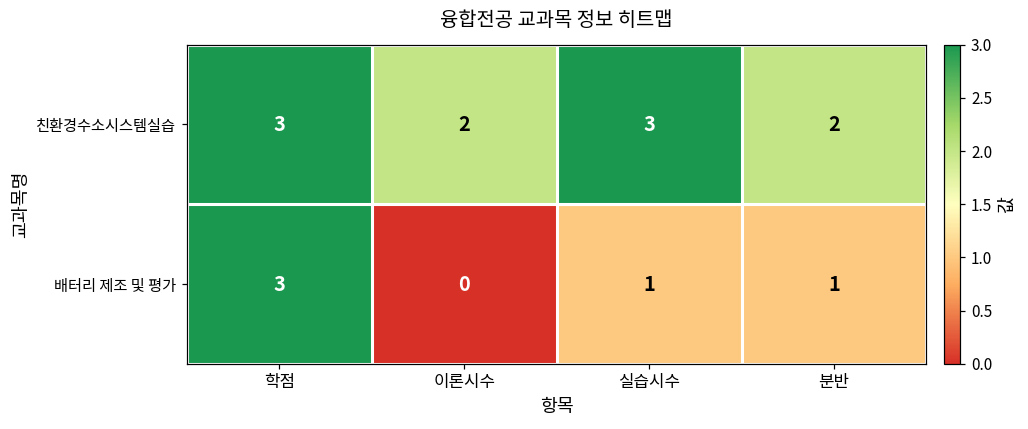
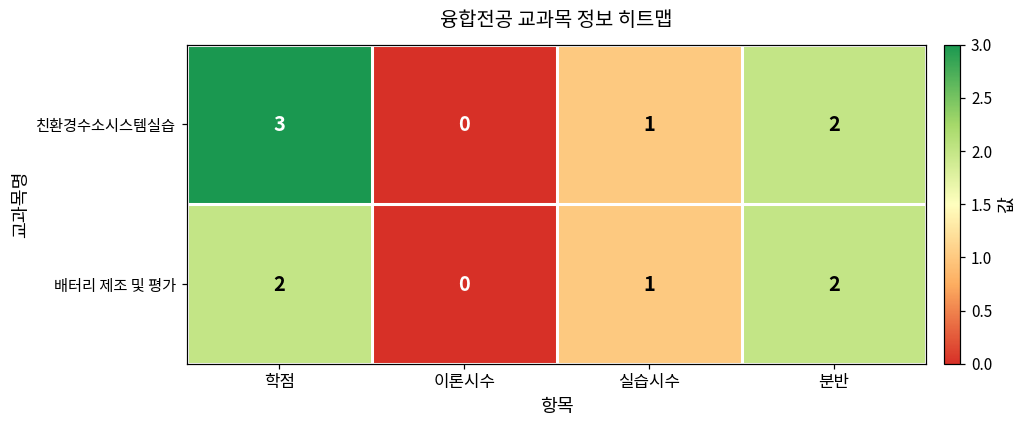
친환경수소시스템실습, 이론시수: 2 -> 0
친환경수소시스템실습, 실습시수: 3 -> 1
배터리 제조 및 평가, 학점: 3 -> 2
배터리 제조 및 평가, 분반: 1 -> 2
